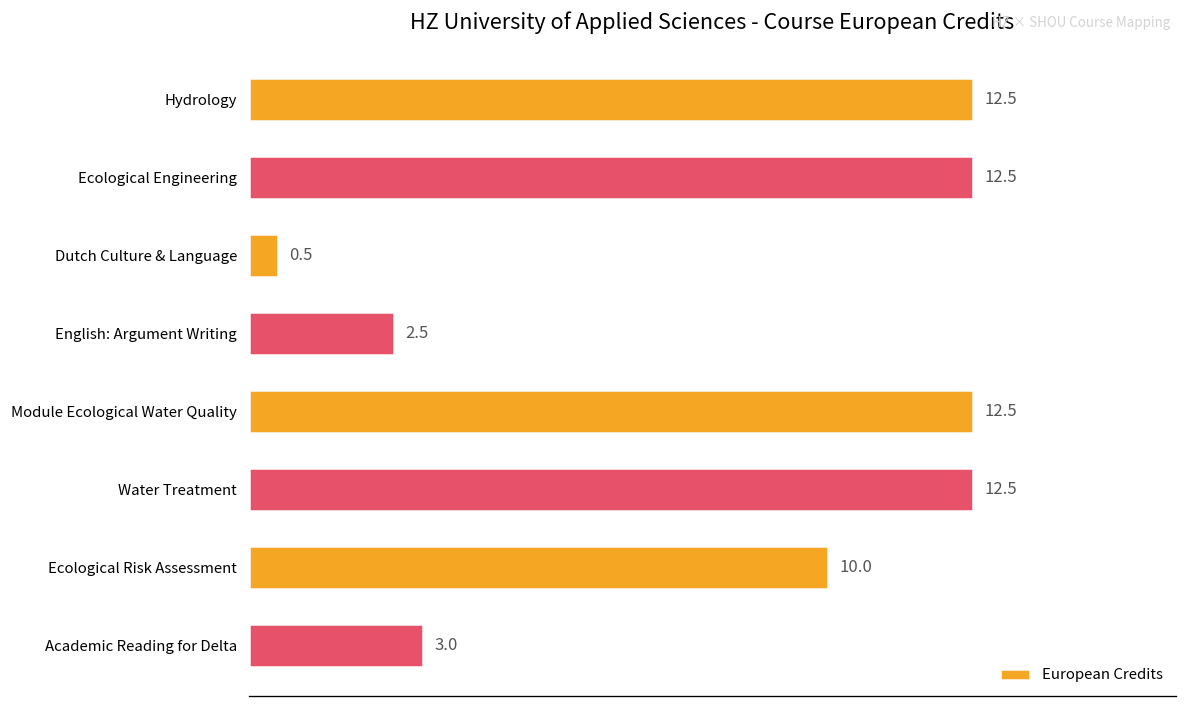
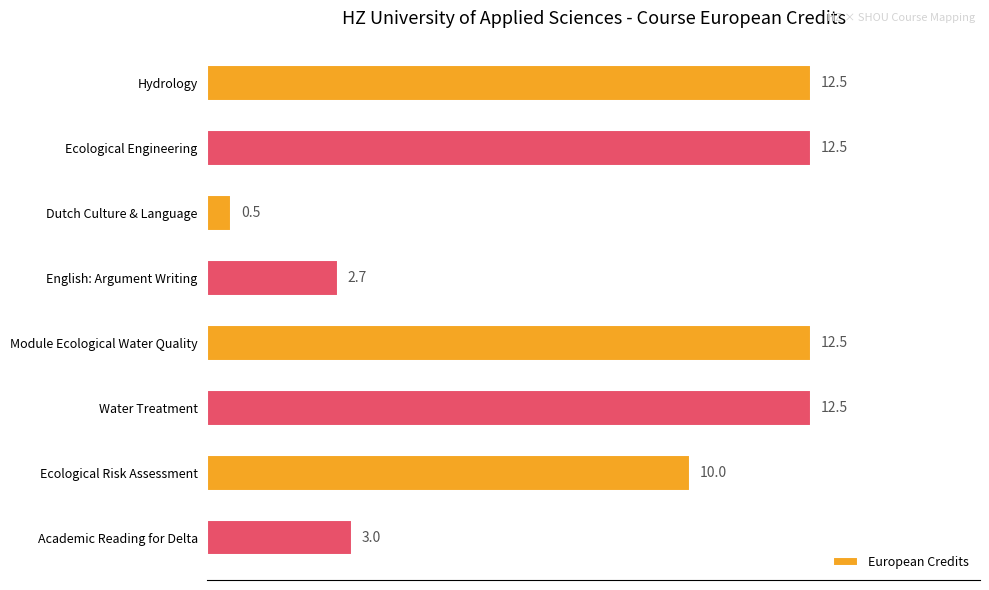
English: Argument Writing: 2.5 -> 2.7
